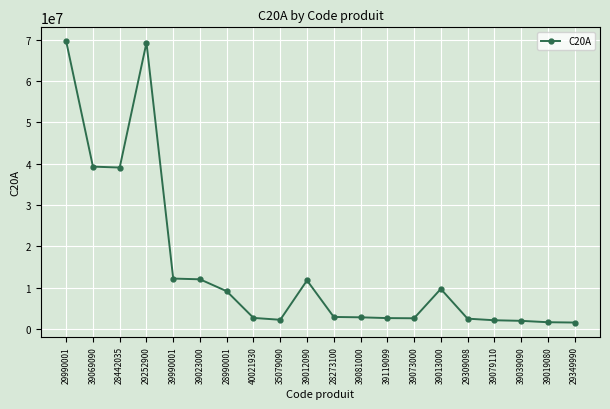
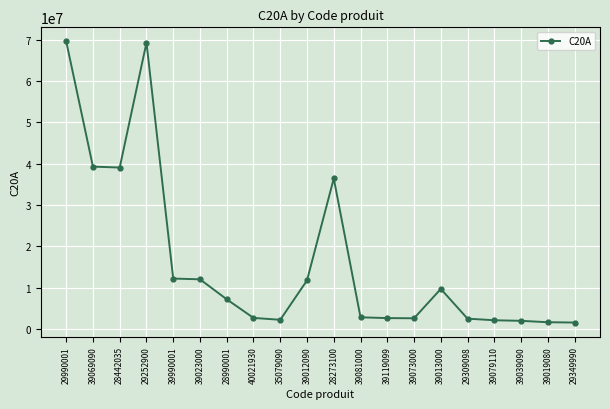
28990001: 9000000 -> 7000000
28273100: 3000000 -> 36000000
